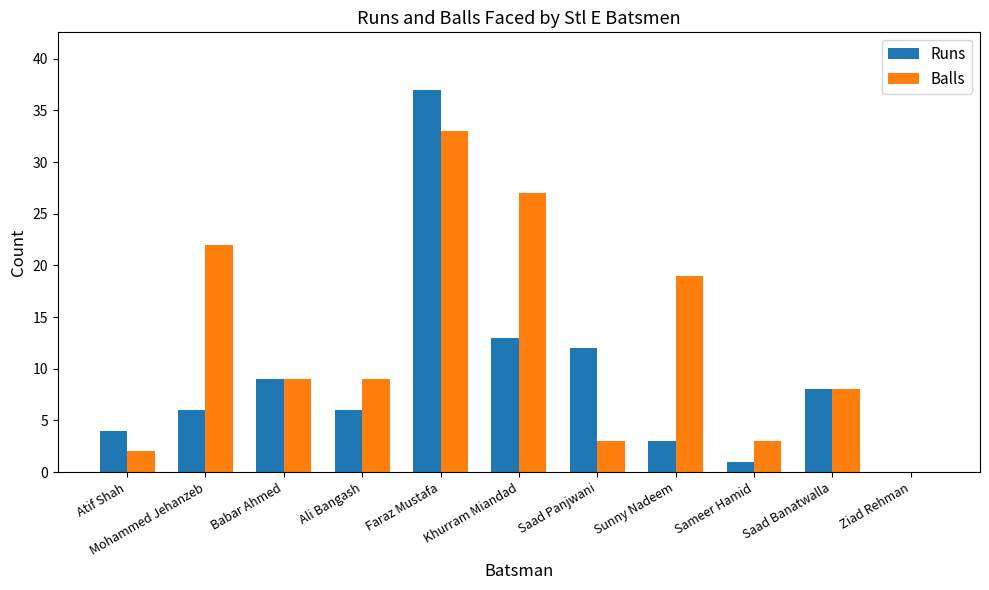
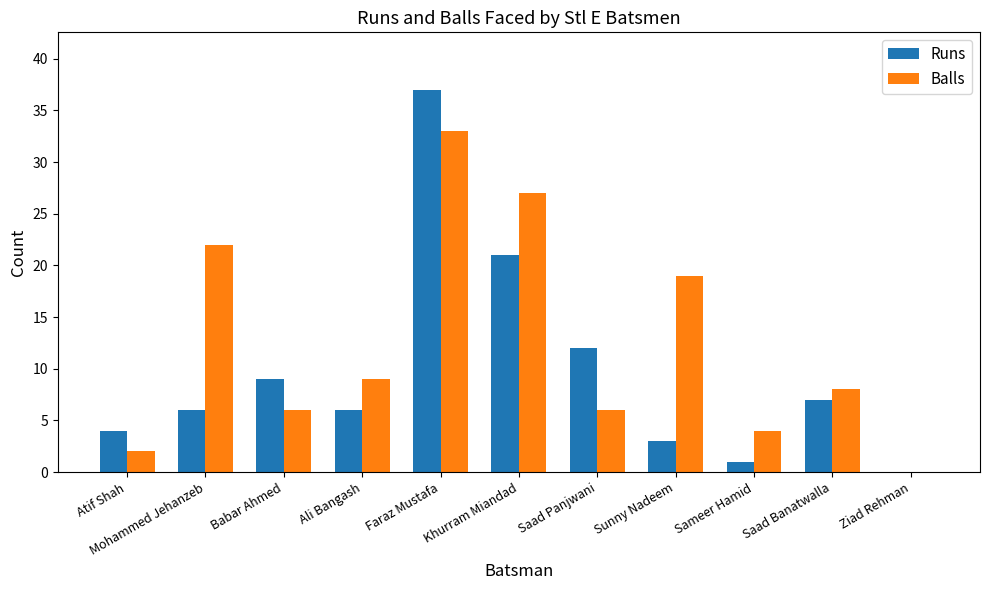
Balls, Babar Ahmed: 9 -> 6
Runs, Khurram Miandad: 13 -> 21
Balls, Saad Panjwani: 3 -> 6
Balls, Sameer Hamid: 3 -> 4
Runs, Saad Banatwalla: 8 -> 7
